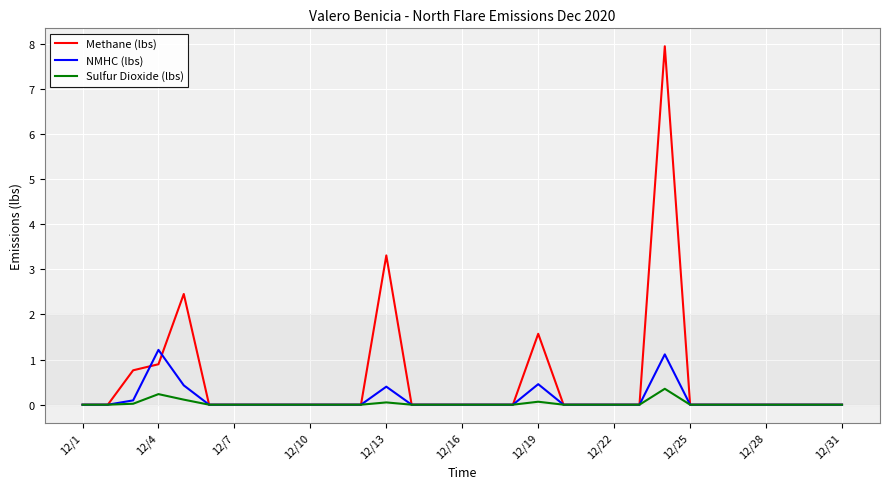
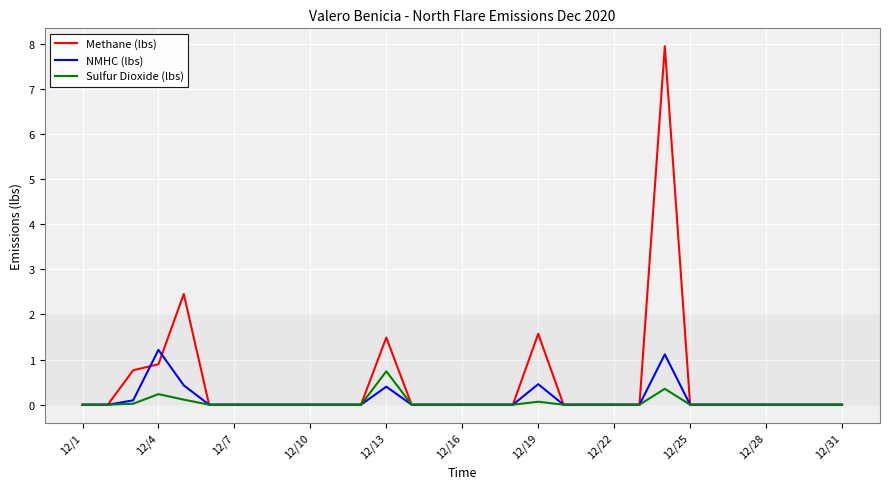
Methane (lbs), 12/13: 3.3 -> 1.5
Sulfur Dioxide (lbs), 12/13: 0.1 -> 0.7
